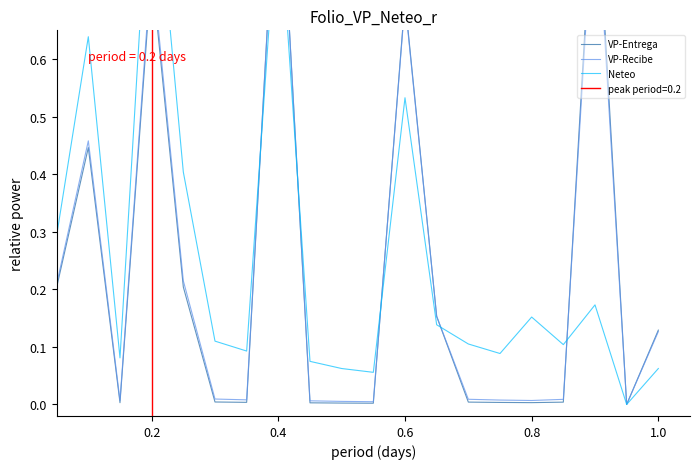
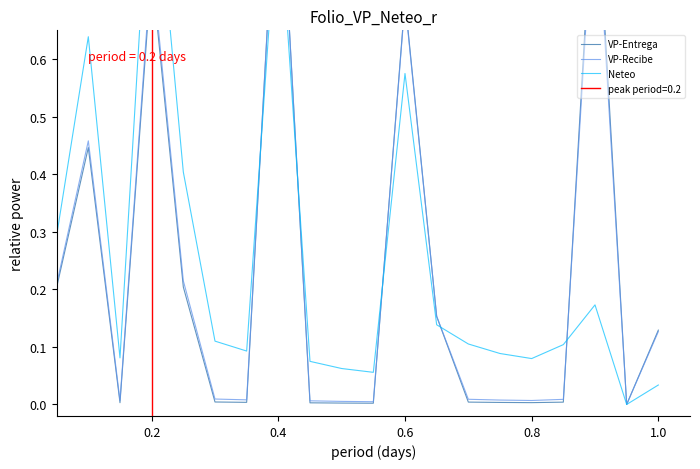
Neteo, 0.6: 0.53 -> 0.58
Neteo, 0.8: 0.15 -> 0.08
Neteo, 1.0: 0.06 -> 0.03
